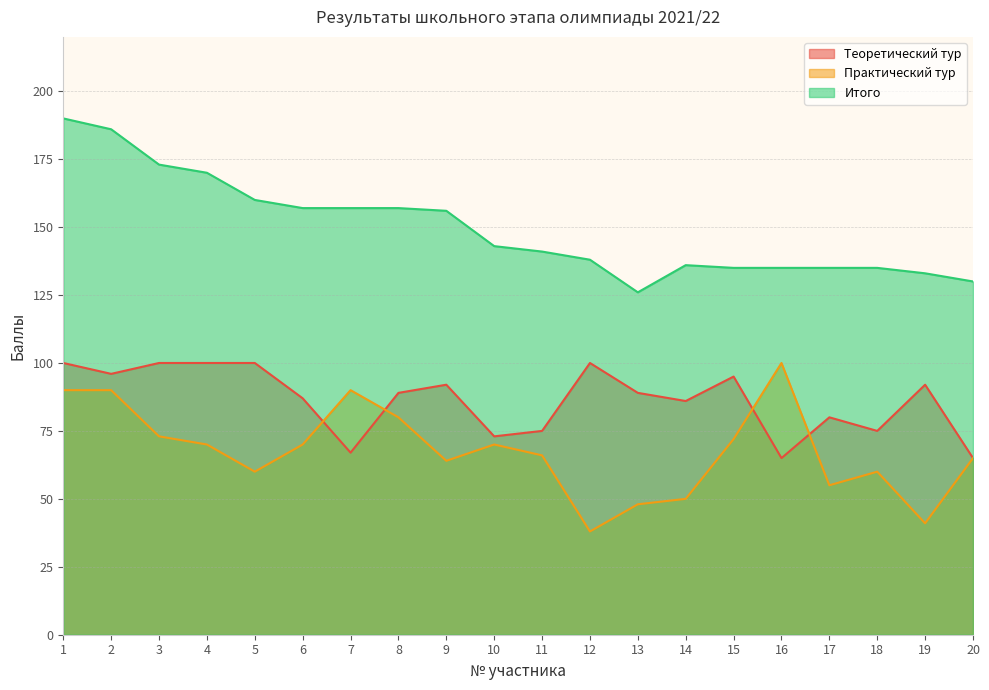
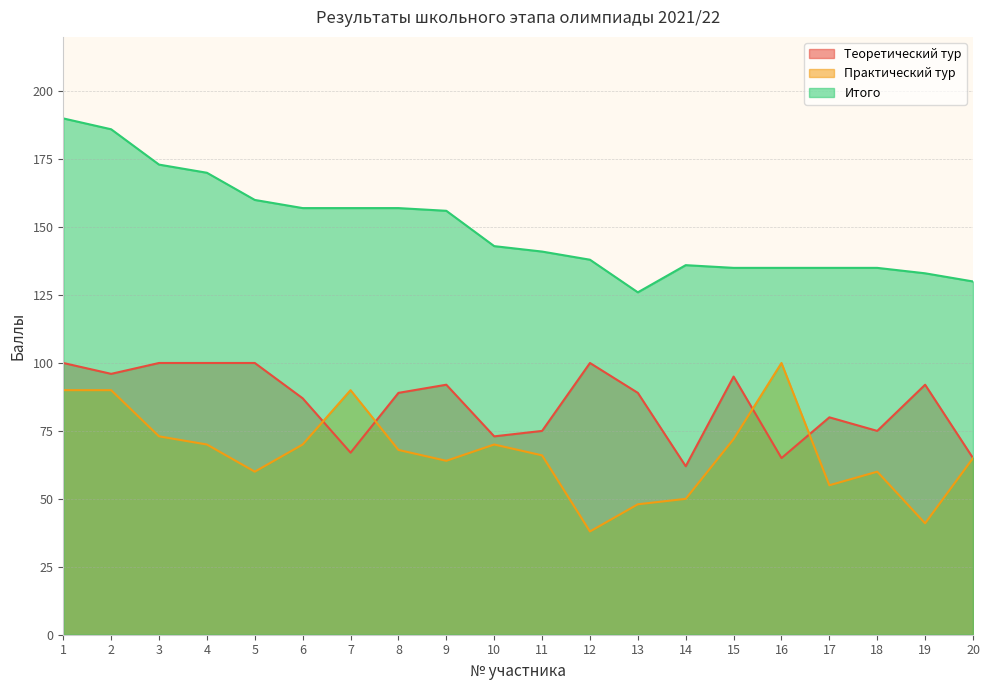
Практический тур, 8: 80 -> 68
Теоретический тур, 14: 86 -> 62
